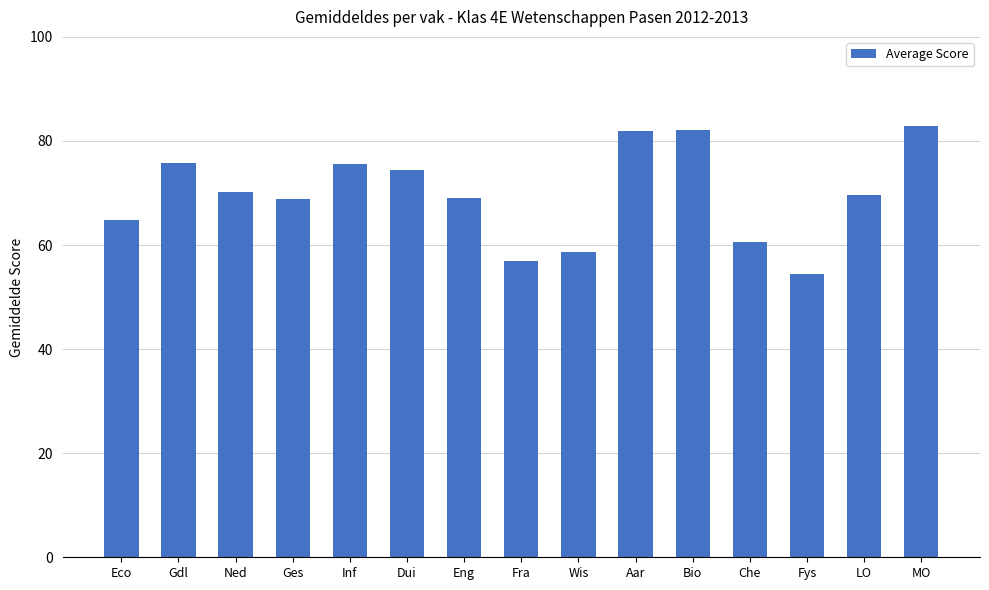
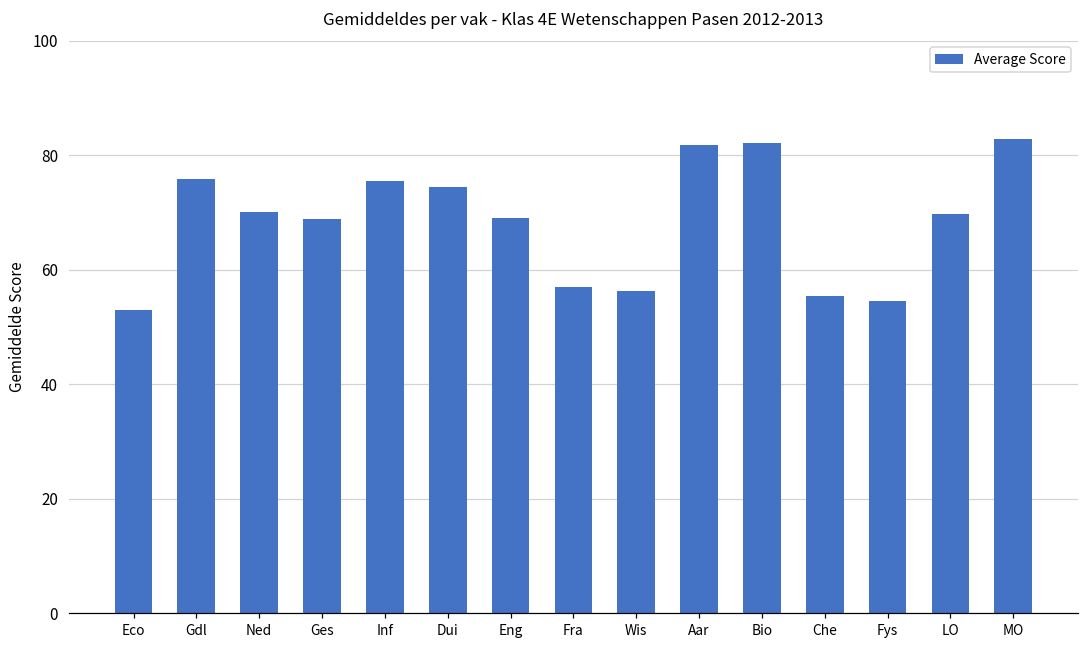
Eco: 65 -> 53
Wis: 59 -> 56
Che: 61 -> 55
